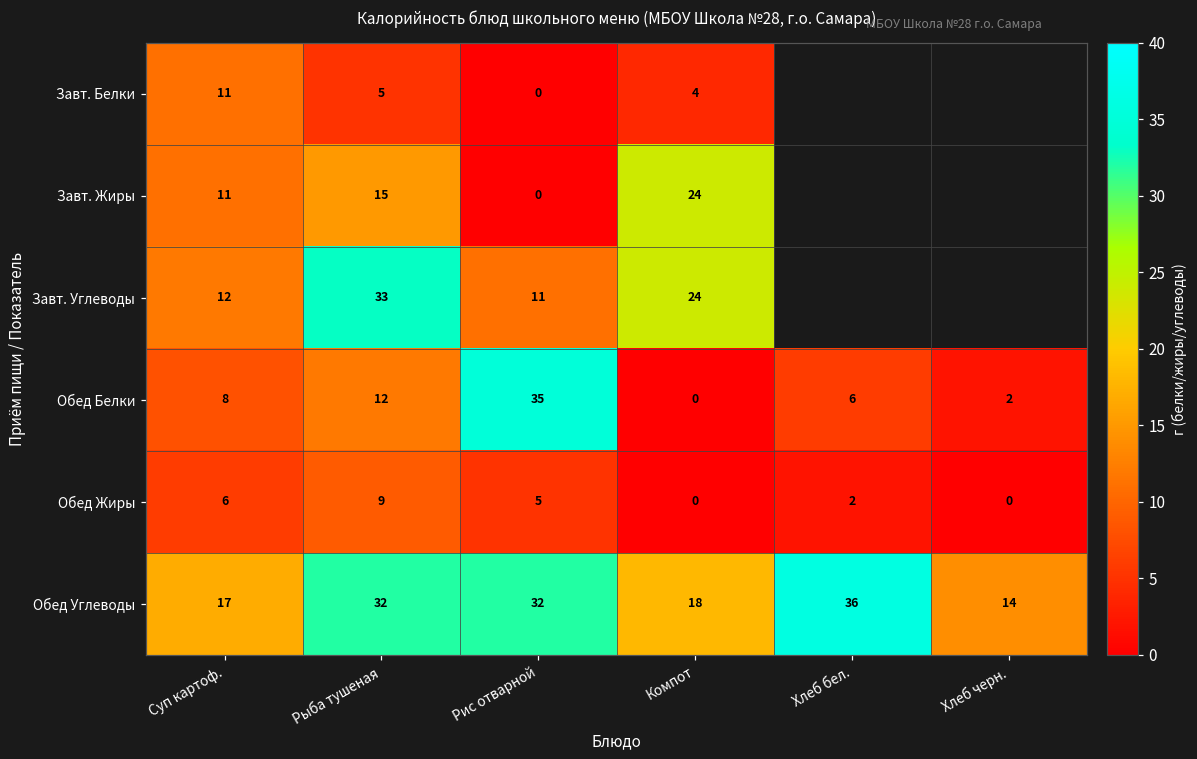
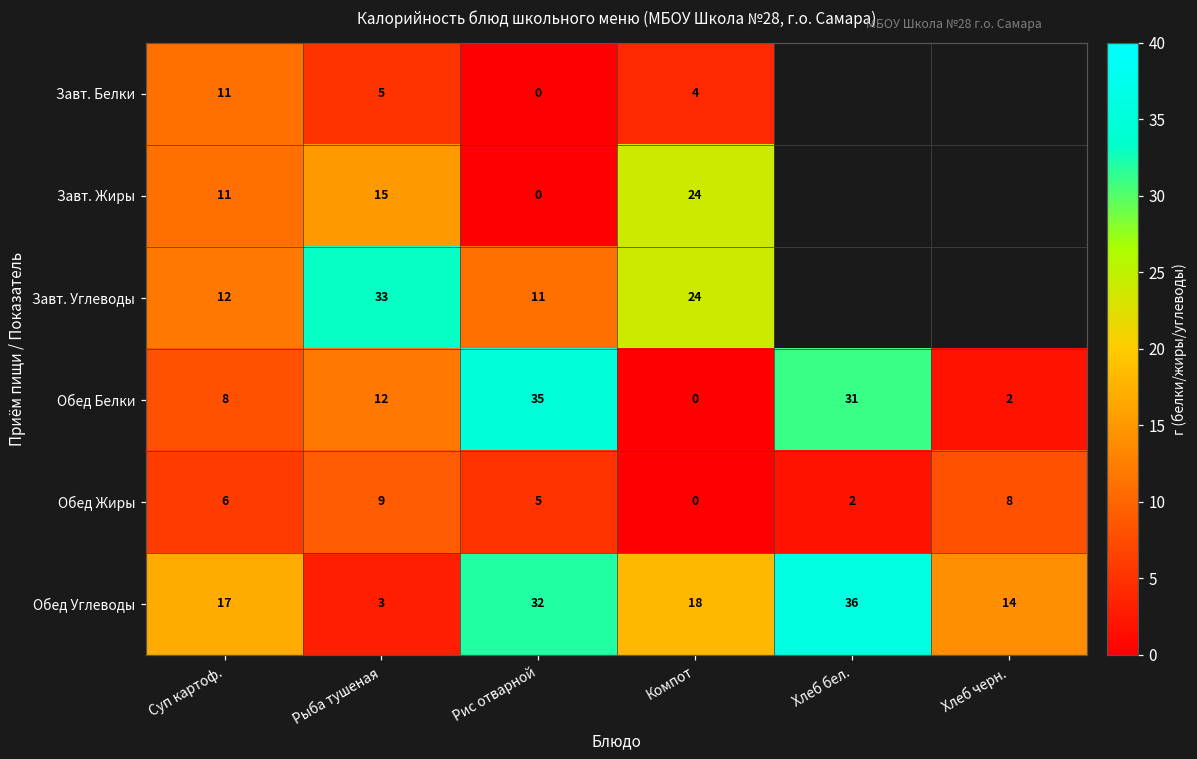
Обед Белки, Хлеб бел.: 6 -> 31
Обед Жиры, Хлеб черн.: 0 -> 8
Обед Углеводы, Рыба тушеная: 32 -> 3
